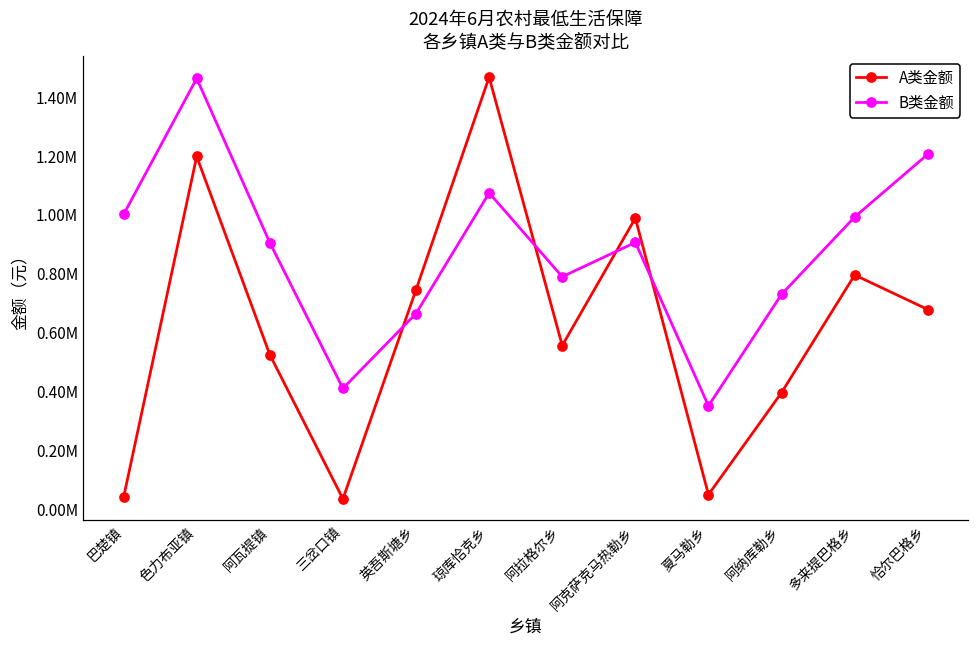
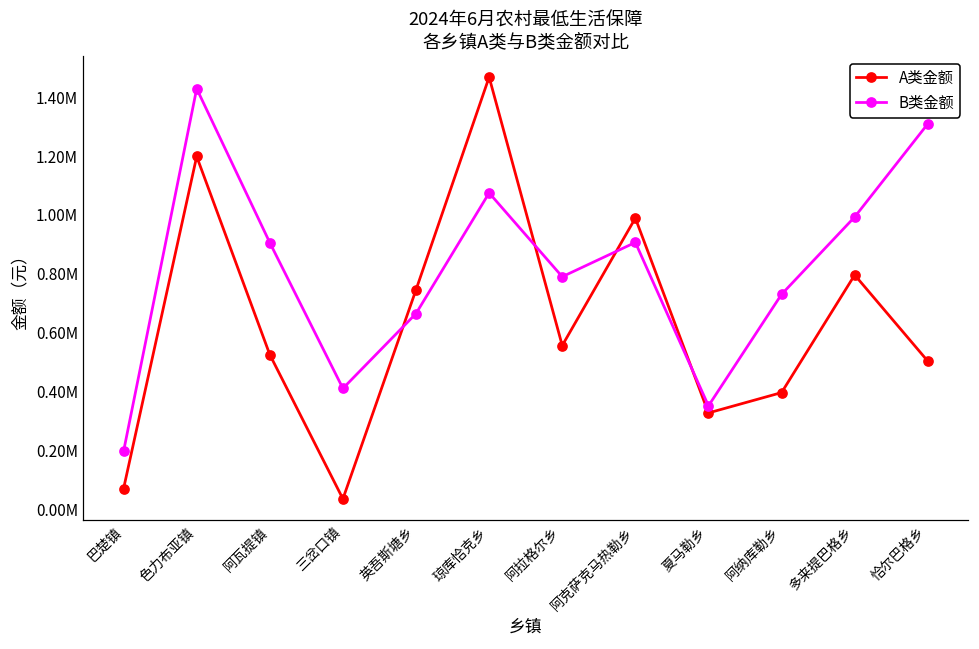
A类金额, 巴楚镇: 40000 -> 70000
B类金额, 巴楚镇: 1000000 -> 200000
B类金额, 色力布亚镇: 1460000 -> 1430000
A类金额, 夏马勒乡: 50000 -> 330000
A类金额, 恰尔巴格乡: 680000 -> 500000
B类金额, 恰尔巴格乡: 1210000 -> 1310000
